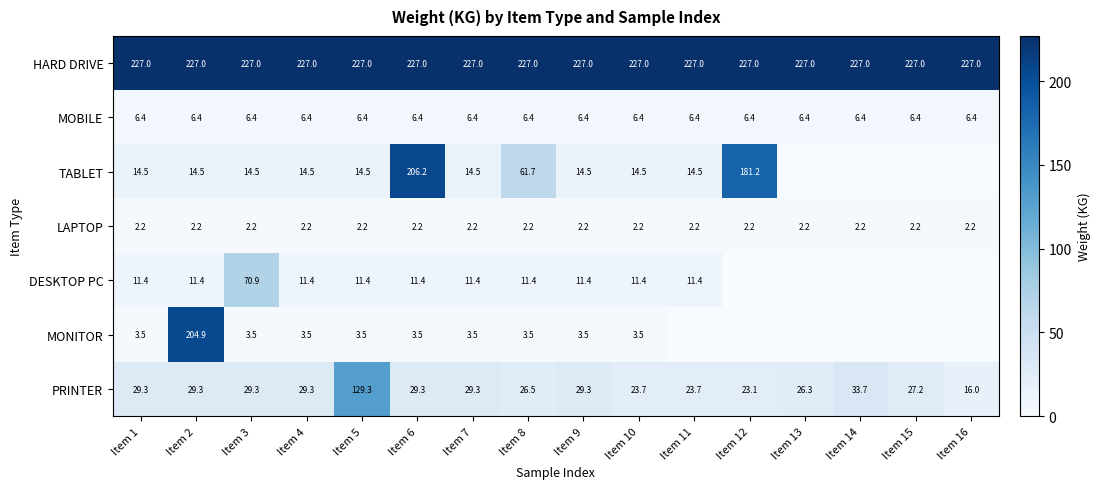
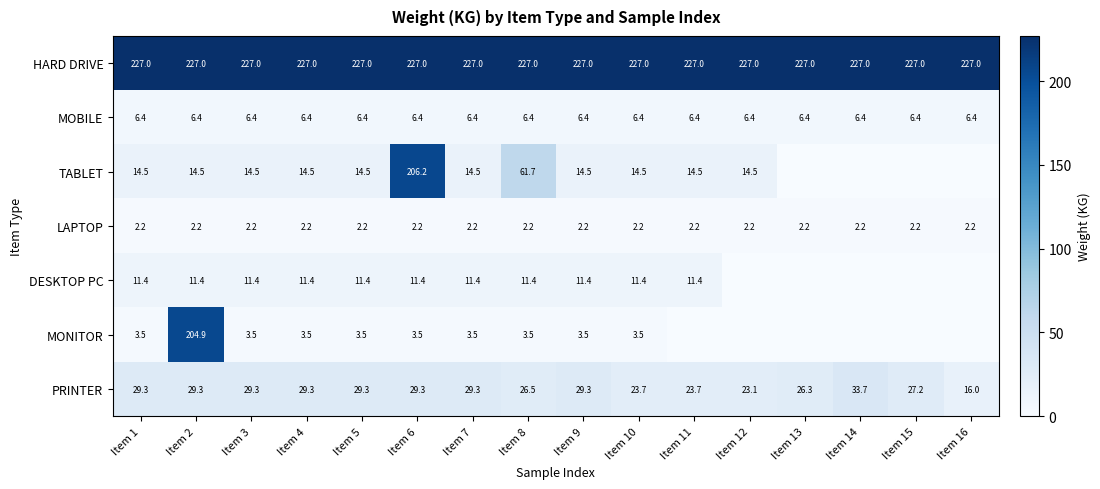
TABLET, Item 12: 181.2 -> 14.5
DESKTOP PC, Item 3: 70.9 -> 11.4
PRINTER, Item 5: 129.3 -> 29.3
